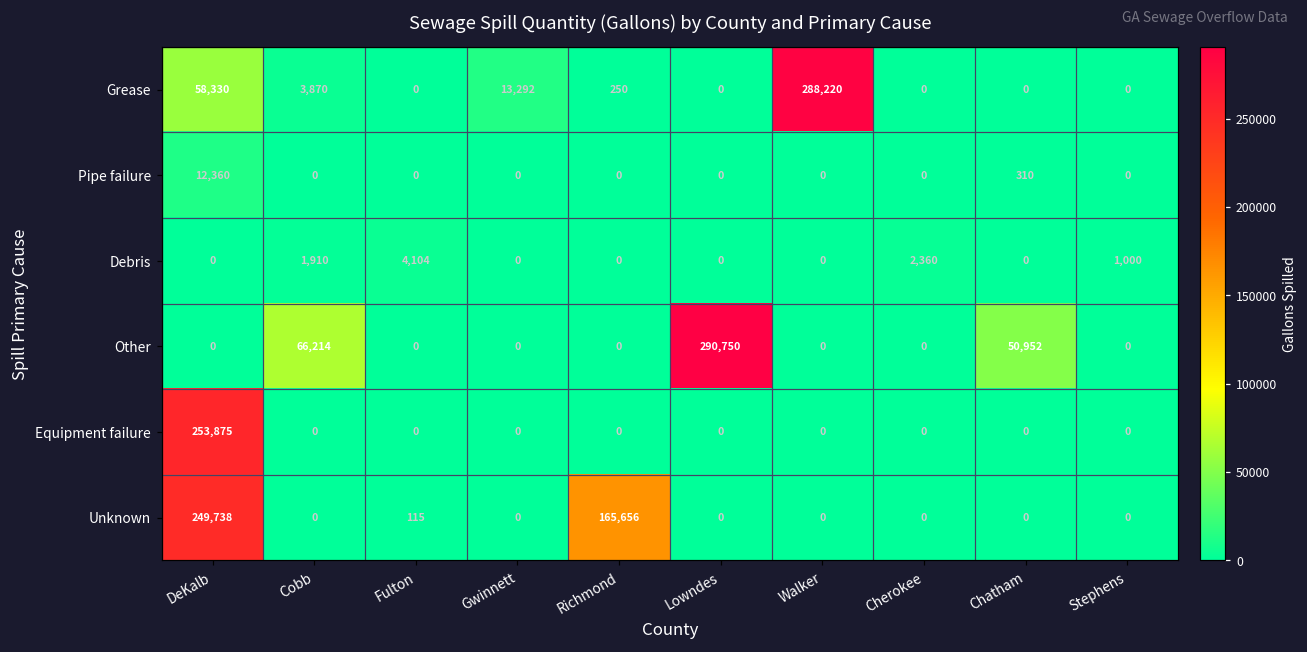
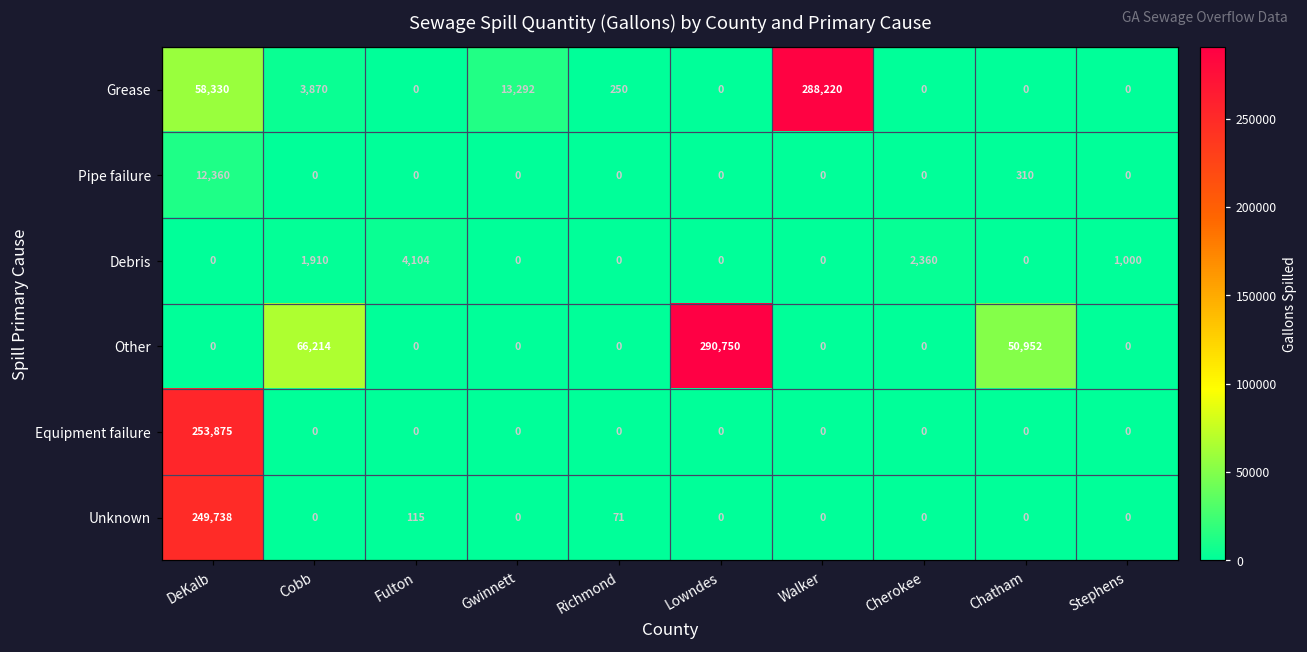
Unknown, Richmond: 165,656 -> 71
